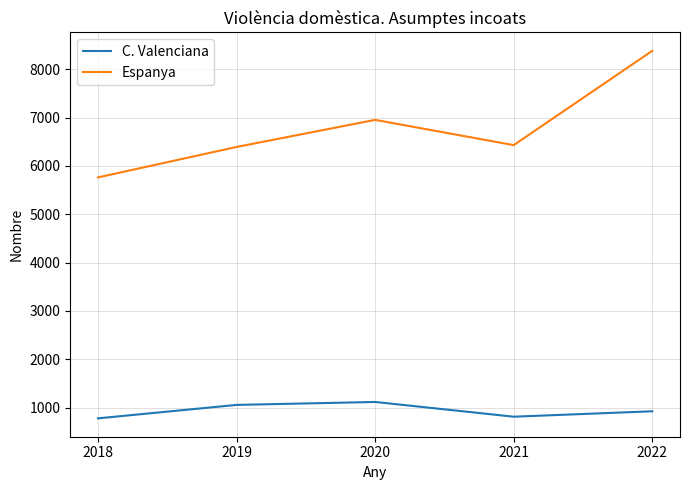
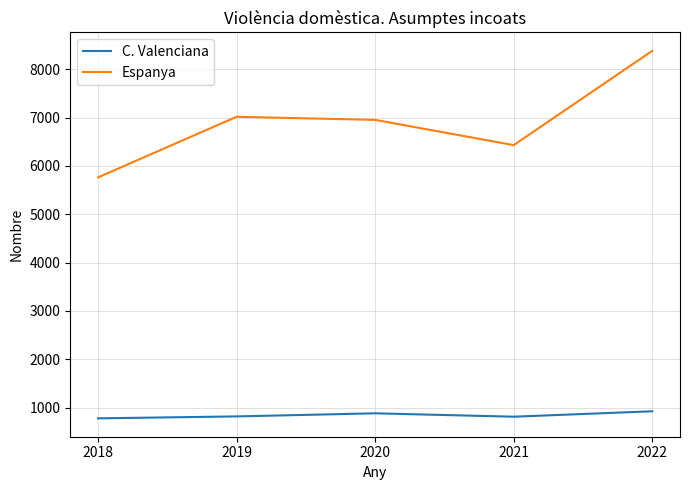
C. Valenciana, 2019: 1100 -> 800
Espanya, 2019: 6400 -> 7000
C. Valenciana, 2020: 1100 -> 900
